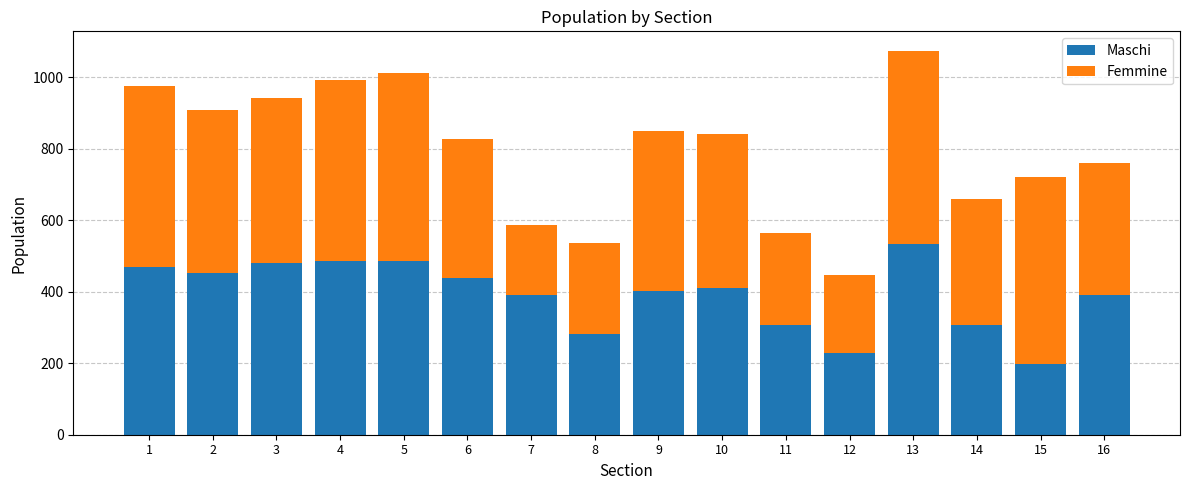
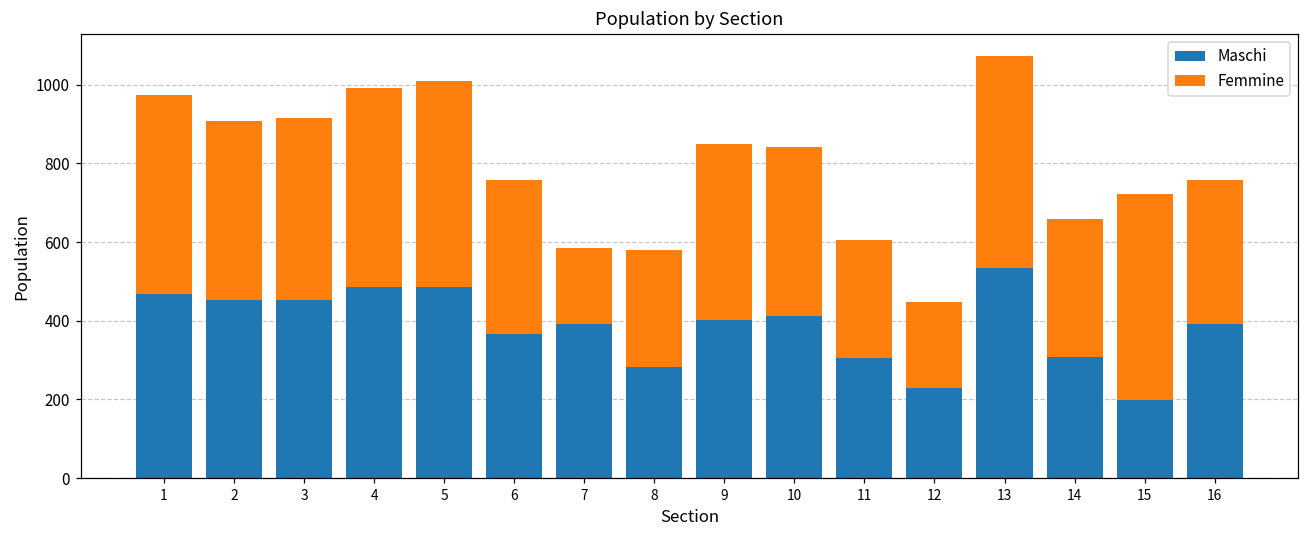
Maschi, 3: 480 -> 450
Maschi, 6: 440 -> 370
Femmine, 8: 250 -> 300
Femmine, 11: 260 -> 300
